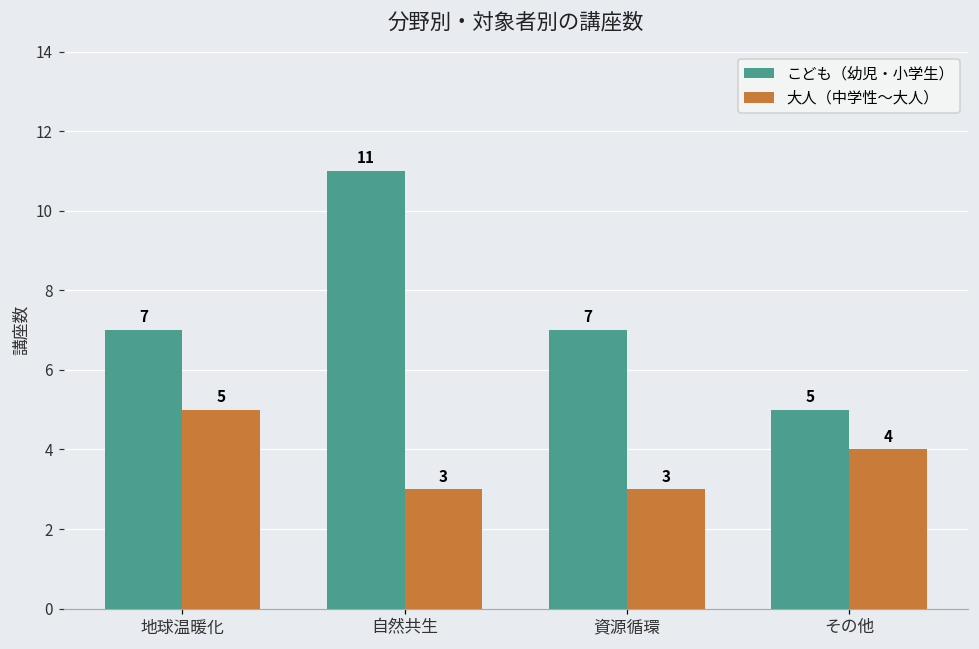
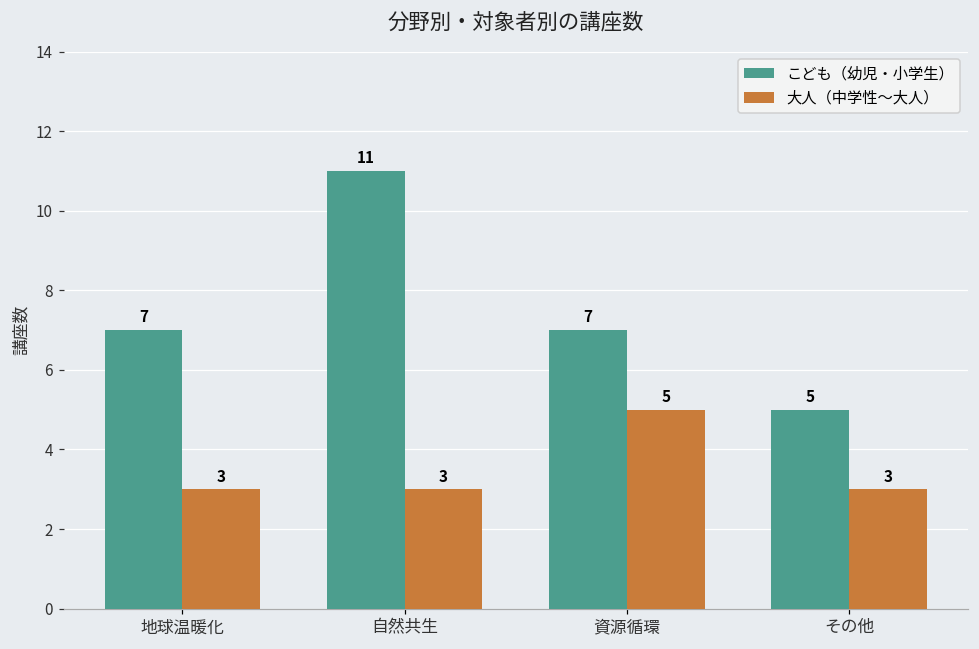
大人（中学性～大人）, 地球温暖化: 5 -> 3
大人（中学性～大人）, 資源循環: 3 -> 5
大人（中学性～大人）, その他: 4 -> 3
